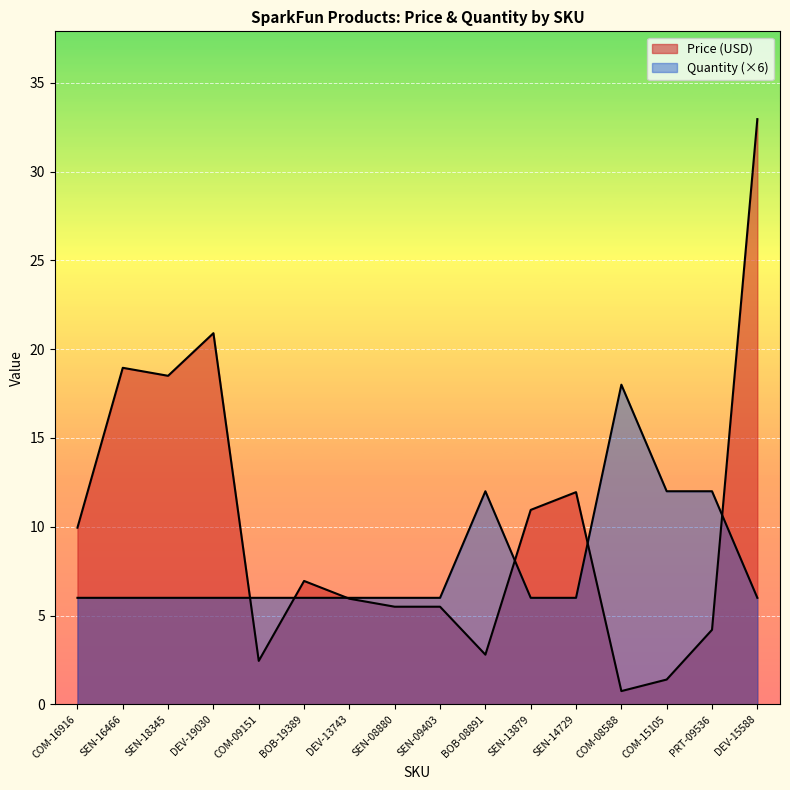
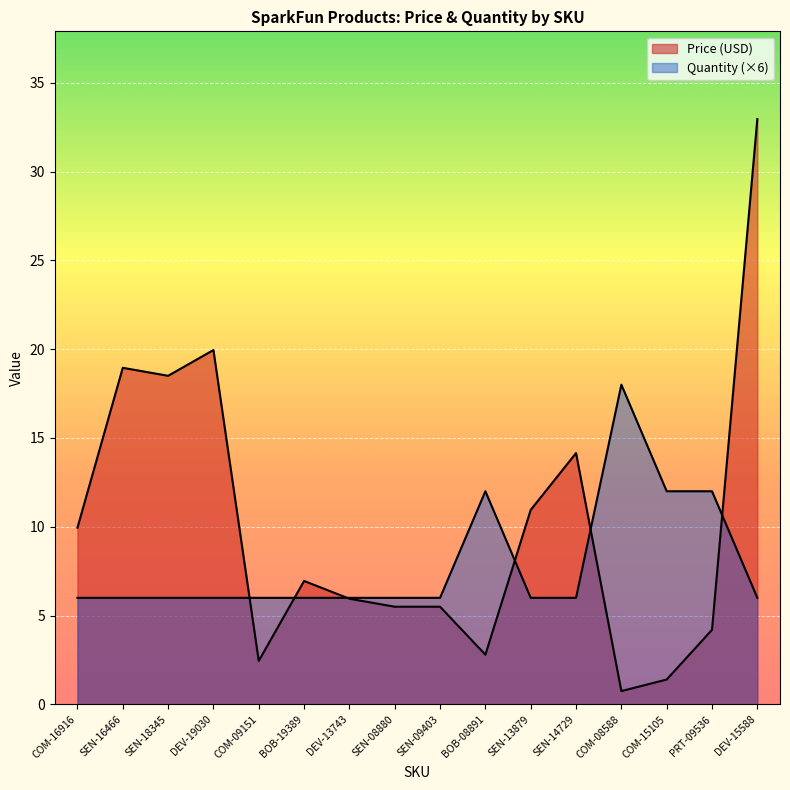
Price (USD), DEV-19030: 20.9 -> 20.0
Price (USD), SEN-14729: 12.0 -> 14.2
